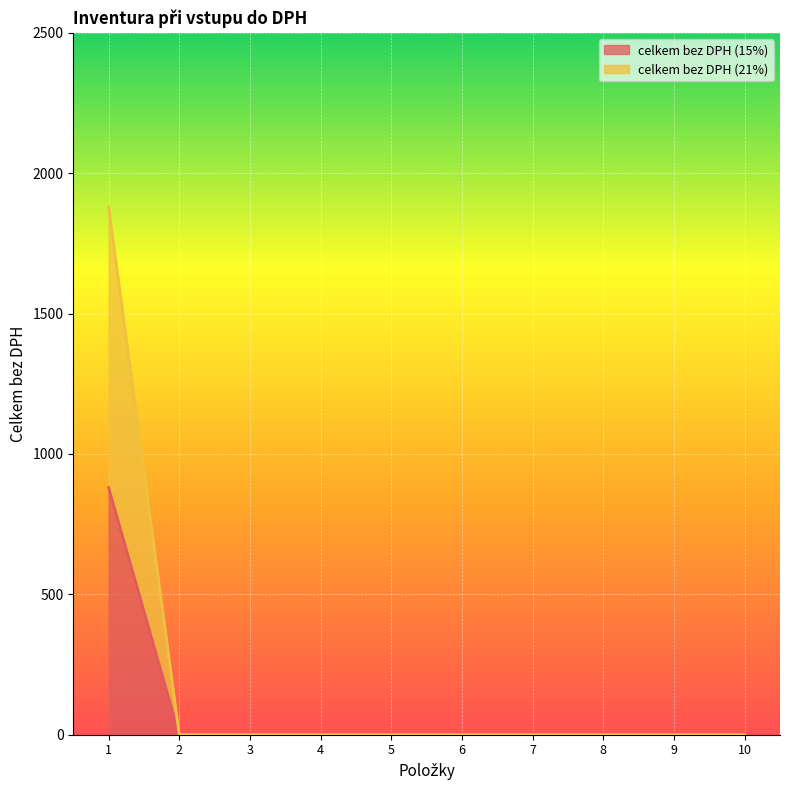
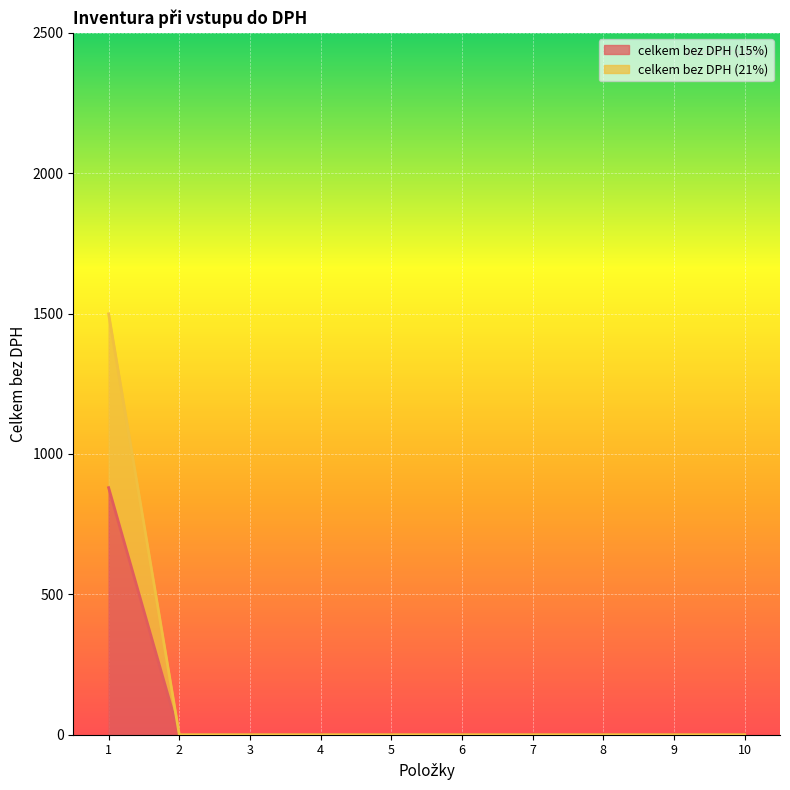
celkem bez DPH (21%), 1: 1000 -> 620
